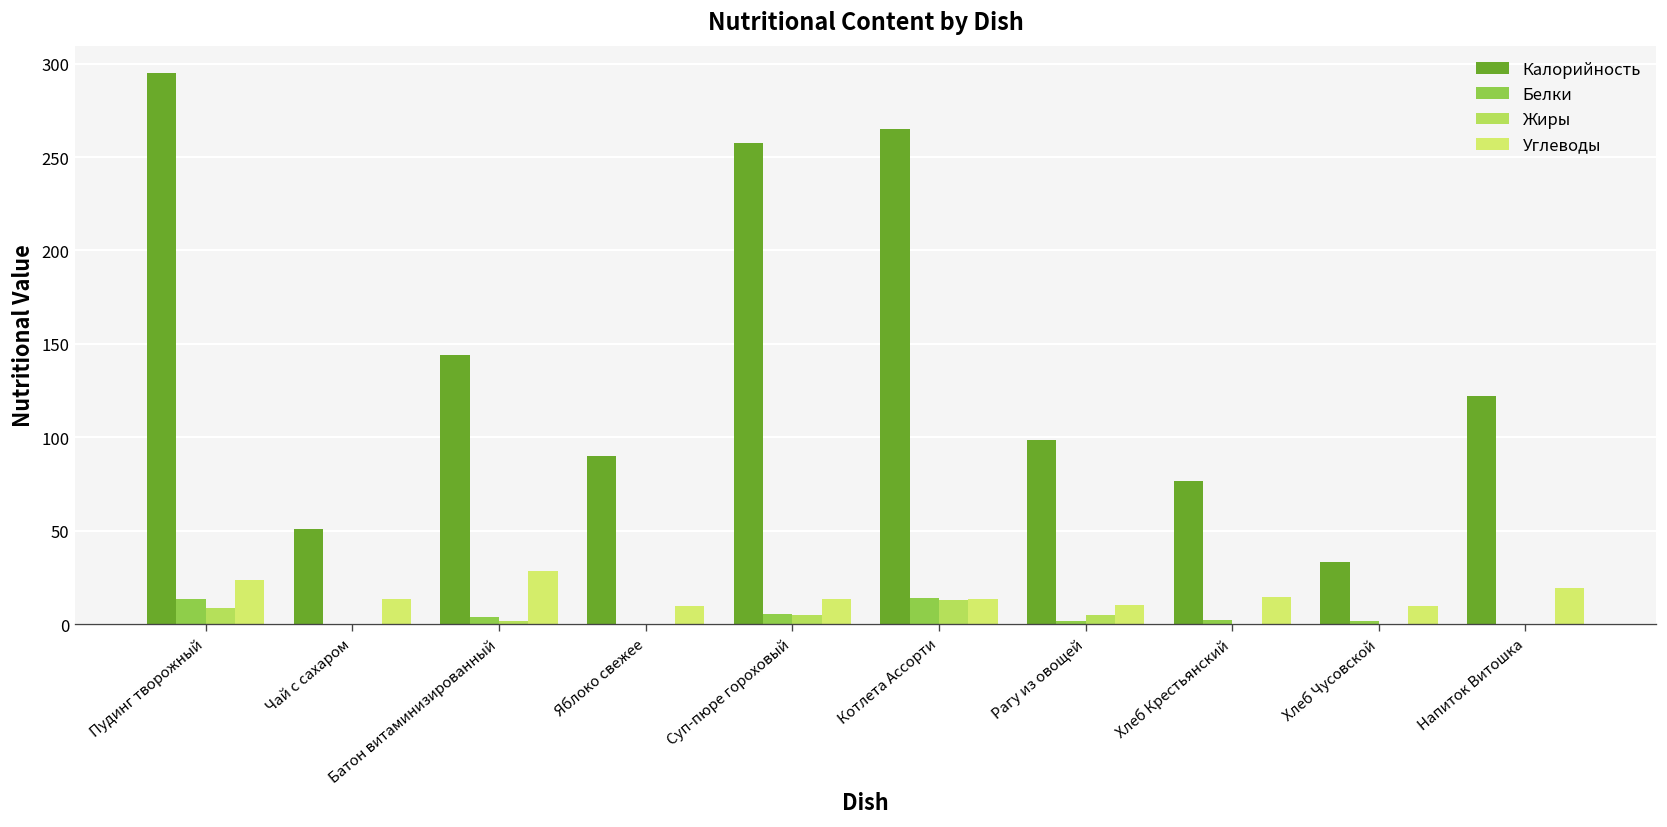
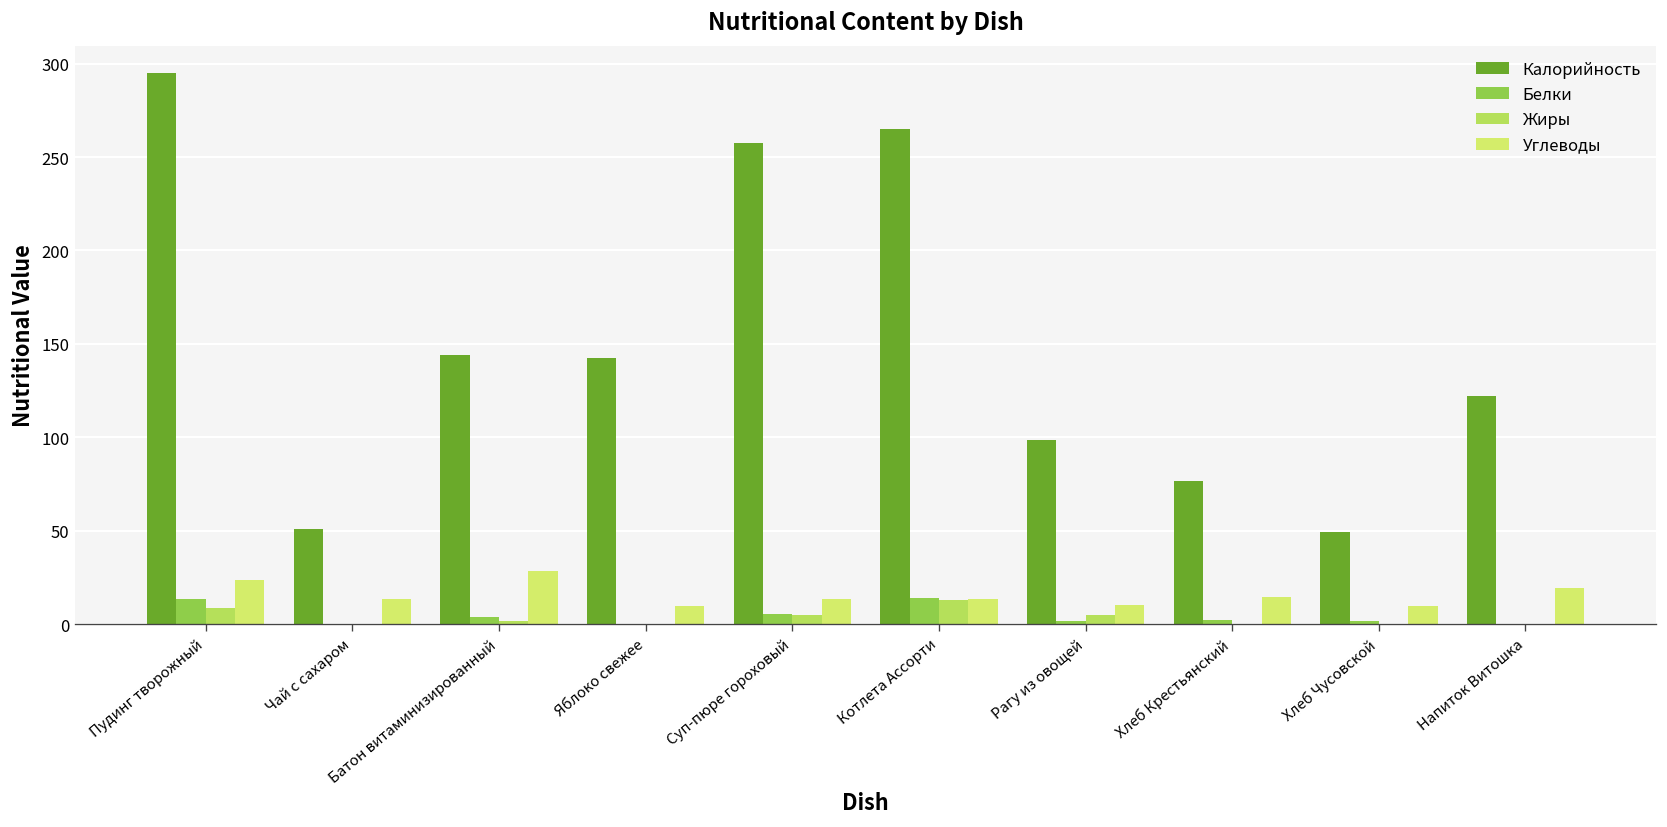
Калорийность, Яблоко свежее: 90 -> 142
Калорийность, Хлеб Чусовской: 34 -> 50
